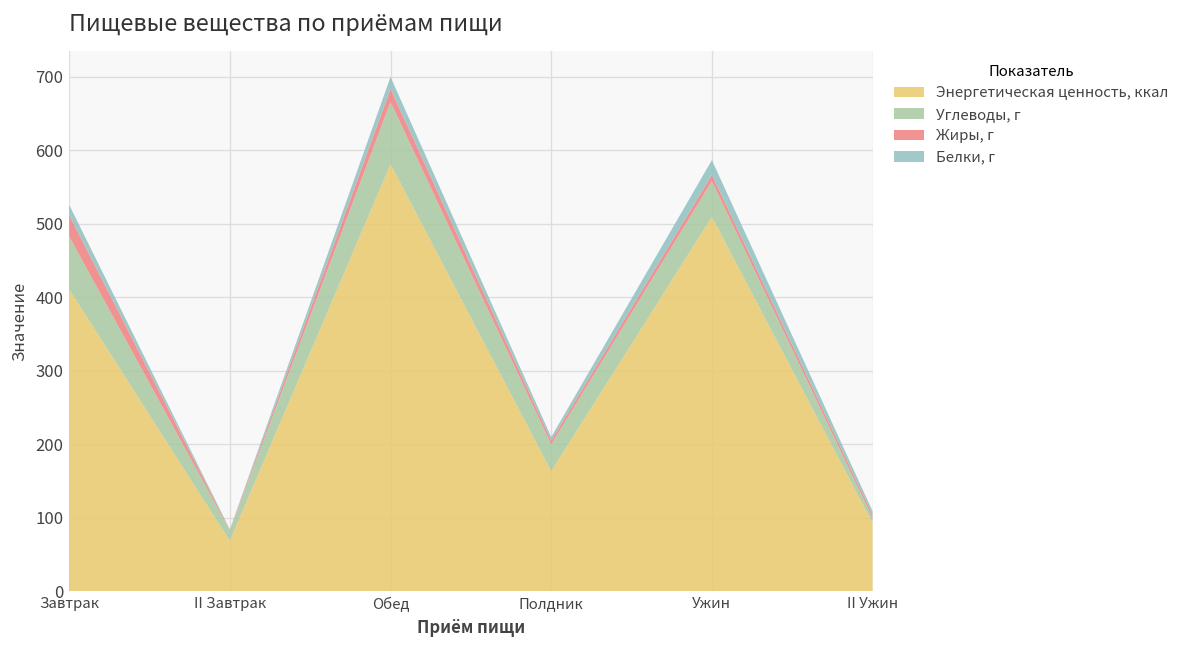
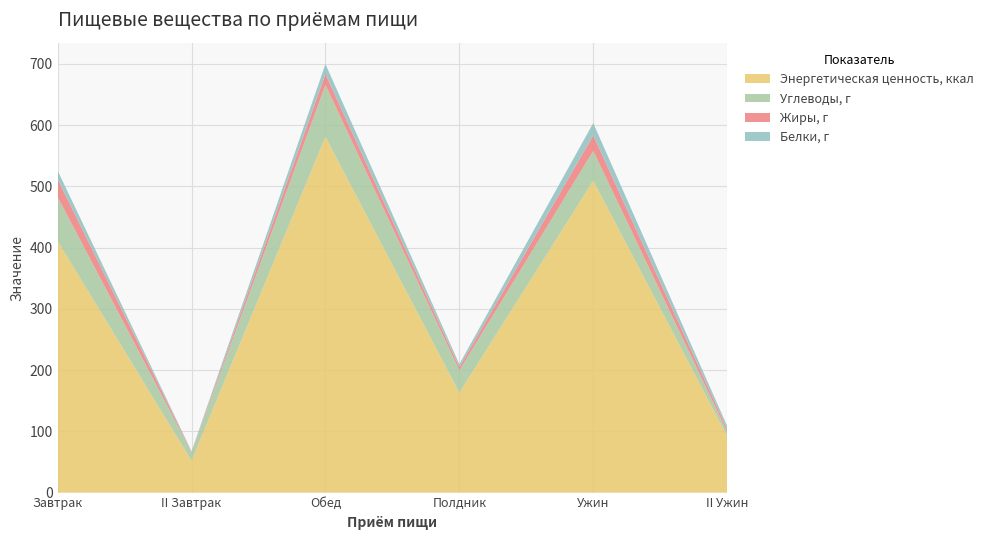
Энергетическая ценность, ккал, II Завтрак: 70 -> 50
Жиры, г, Ужин: 10 -> 30
